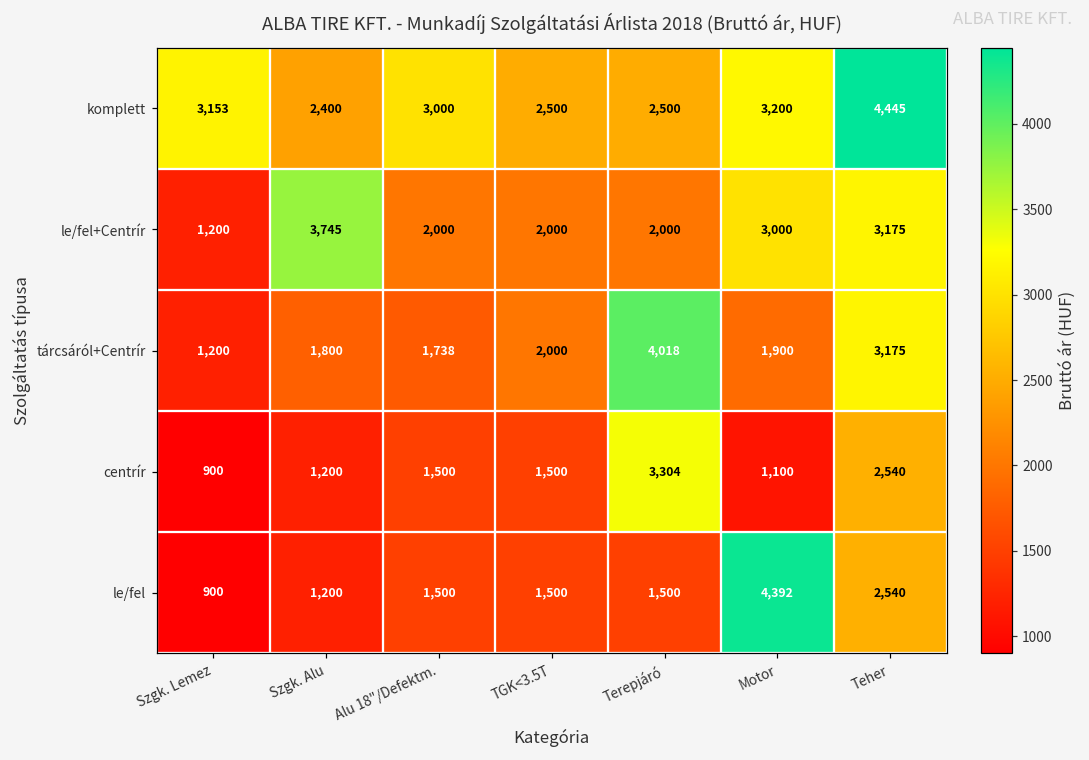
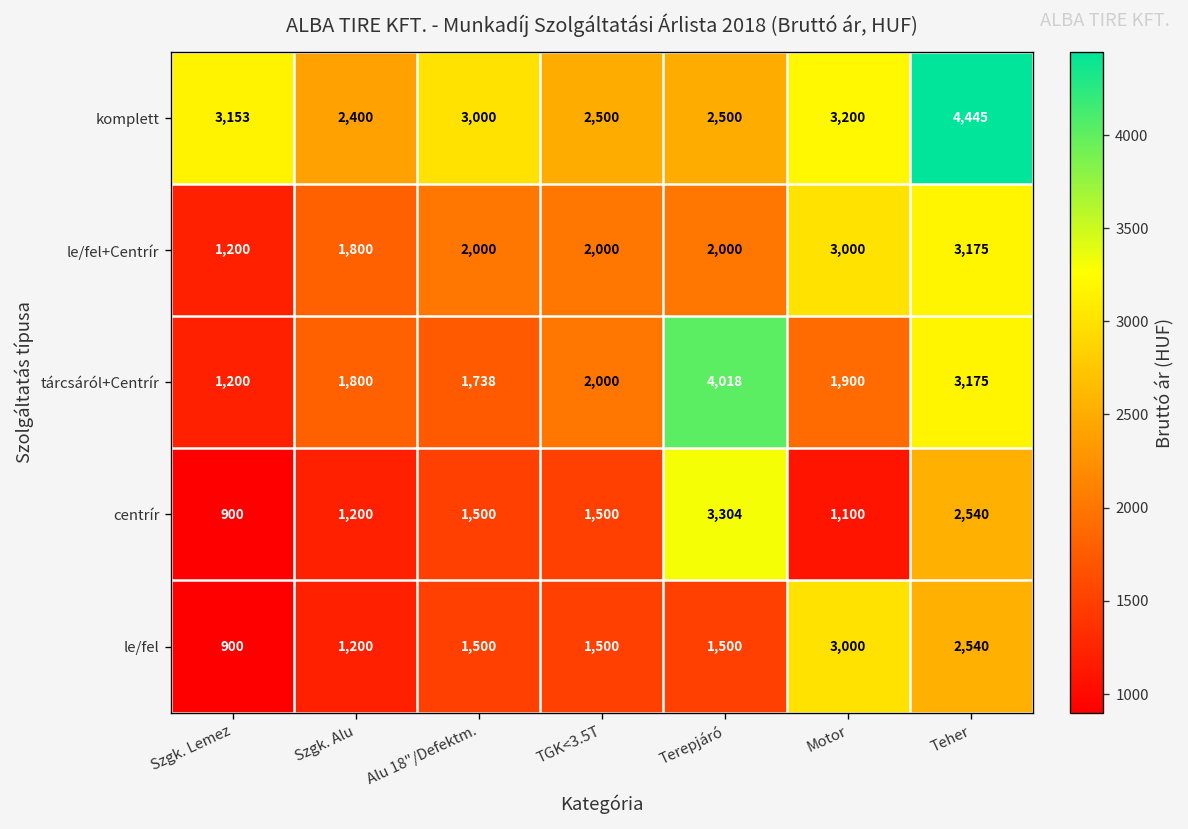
le/fel+Centrír, Szgk. Alu: 3,745 -> 1,800
le/fel, Motor: 4,392 -> 3,000
